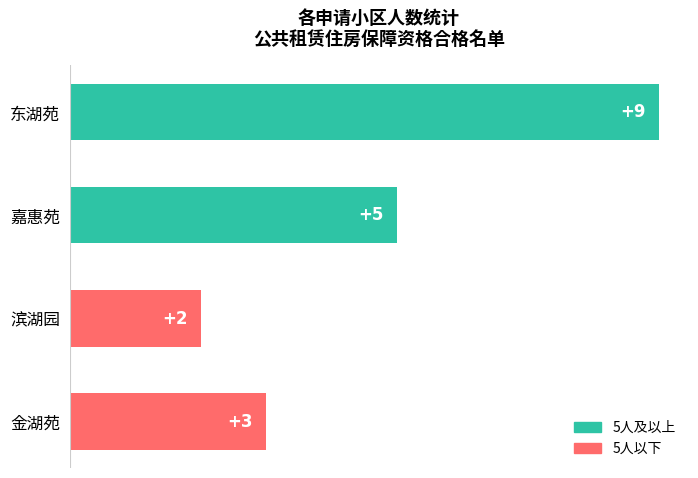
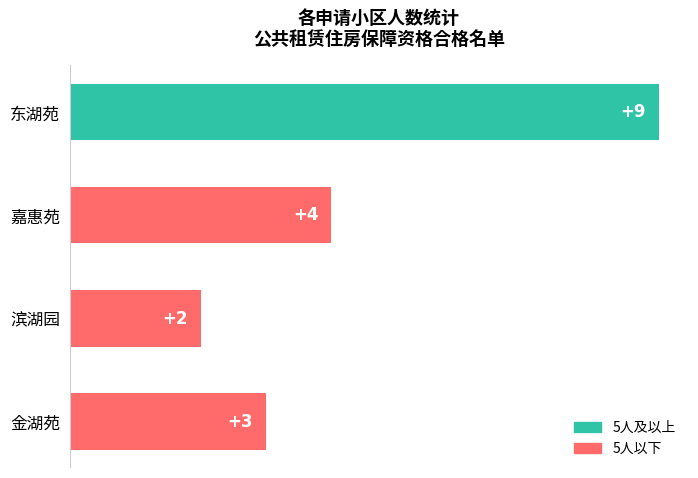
嘉惠苑: +5 -> +4
